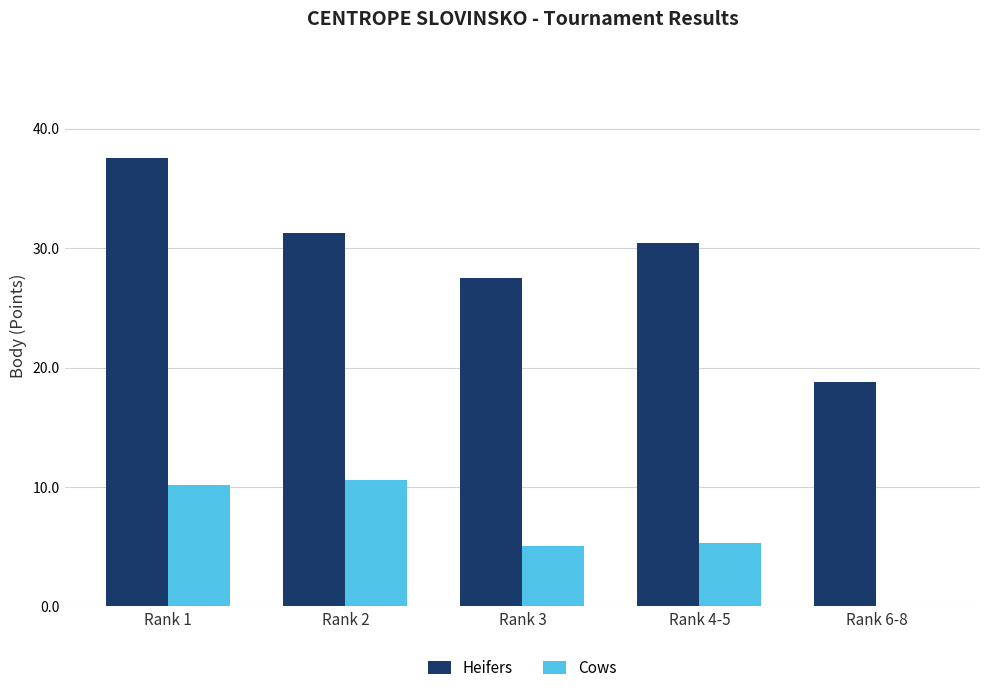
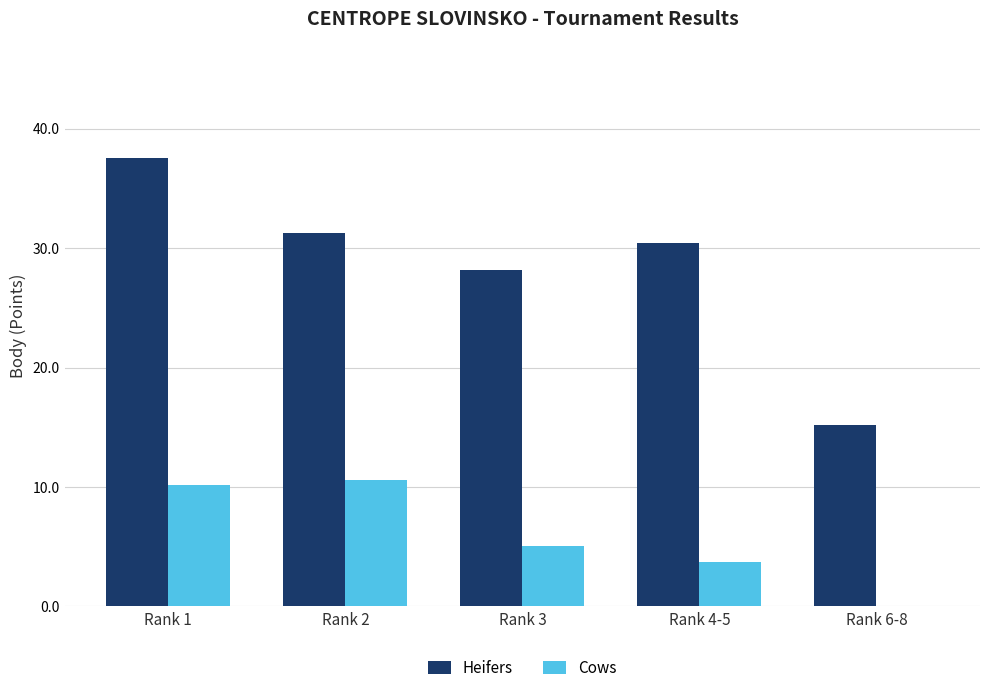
Heifers, Rank 3: 27.5 -> 28.2
Cows, Rank 4-5: 5.3 -> 3.7
Heifers, Rank 6-8: 18.8 -> 15.2
